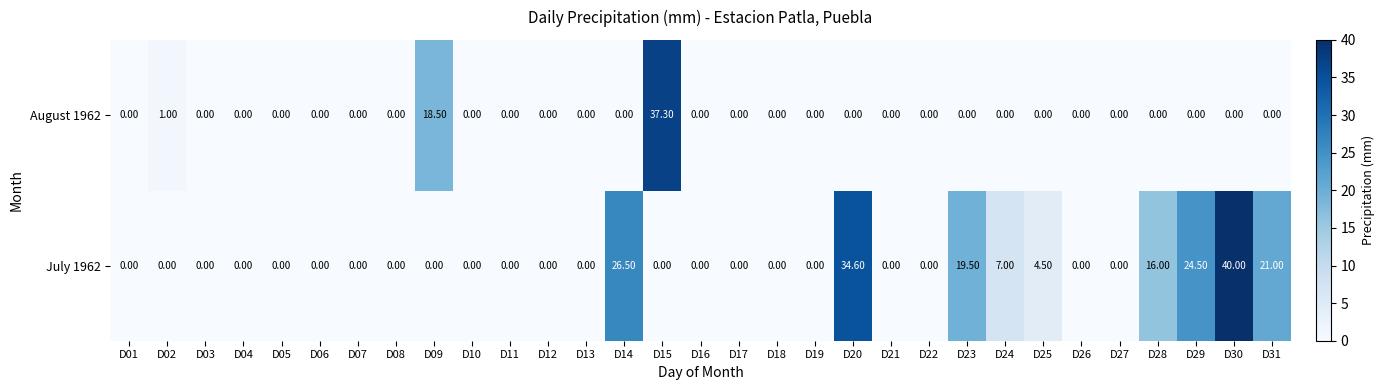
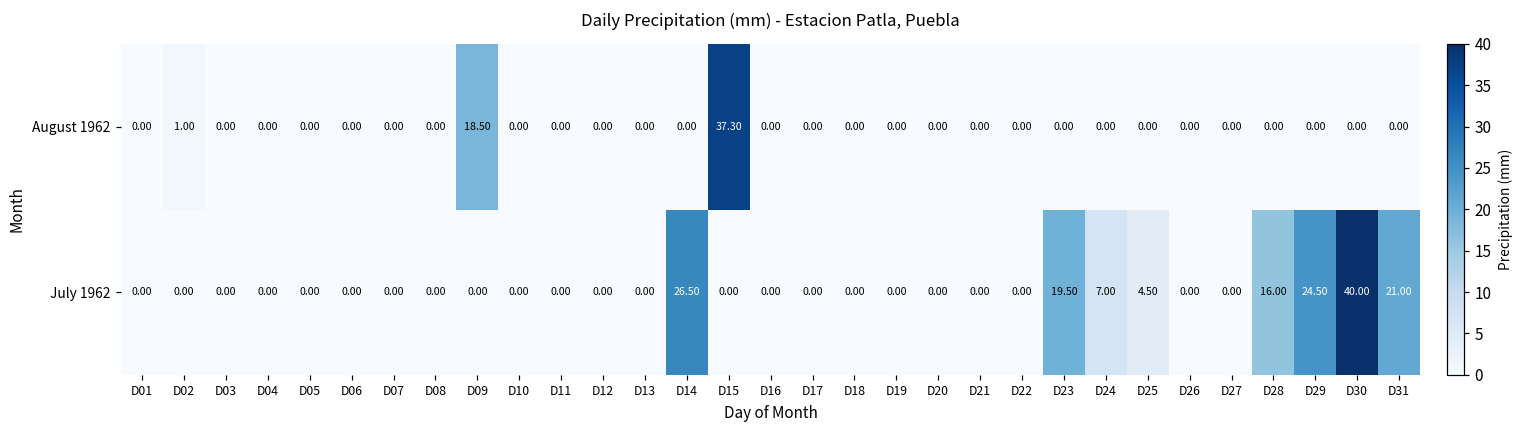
July 1962, D20: 34.60 -> 0.00
